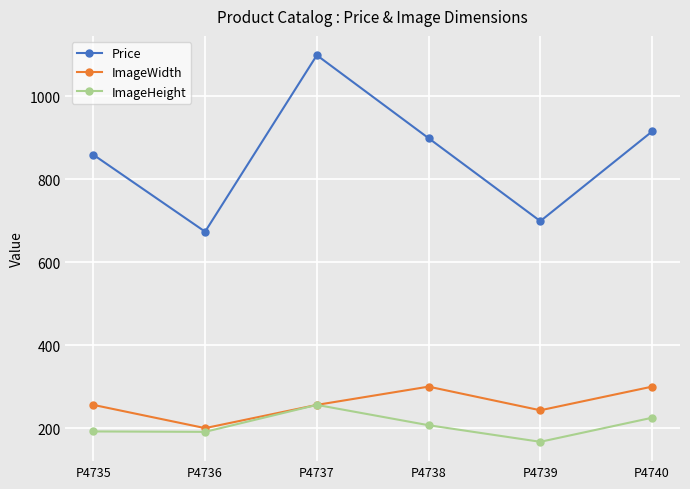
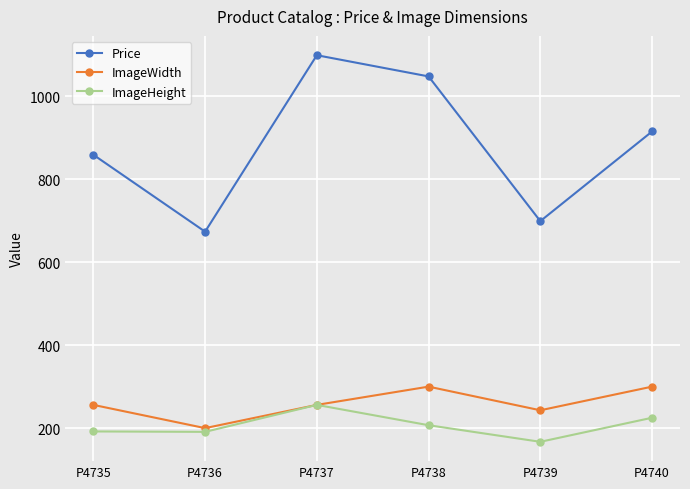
Price, P4738: 900 -> 1050
